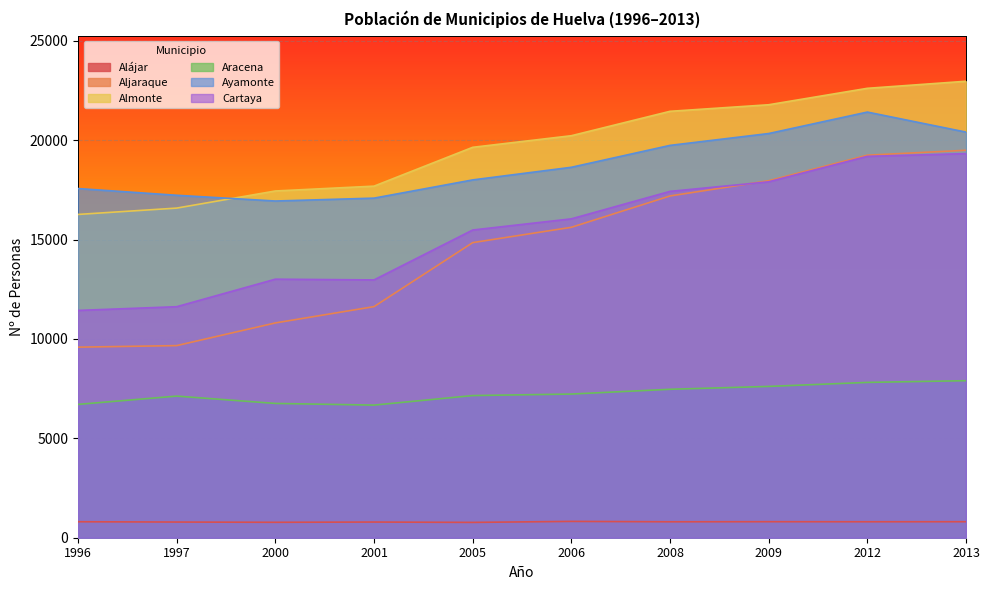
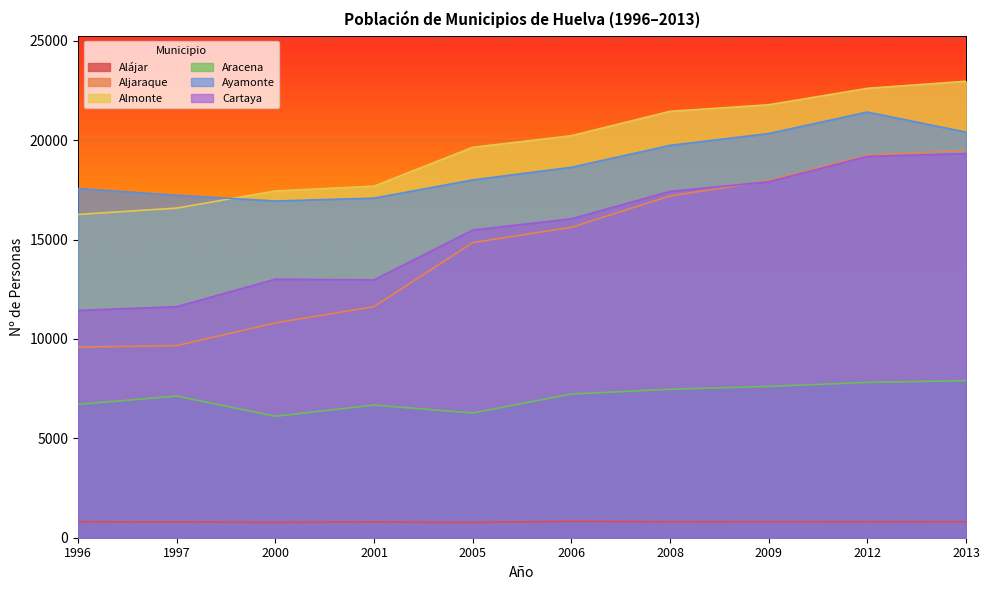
Aracena, 2000: 6800 -> 6100
Aracena, 2005: 7200 -> 6300
